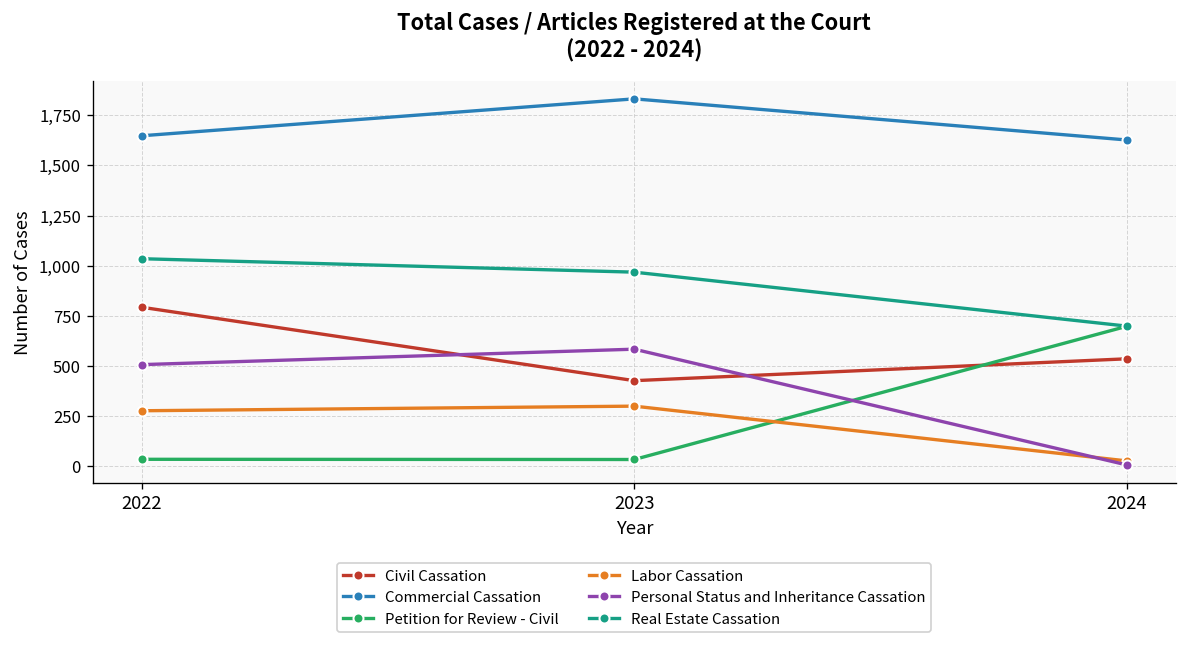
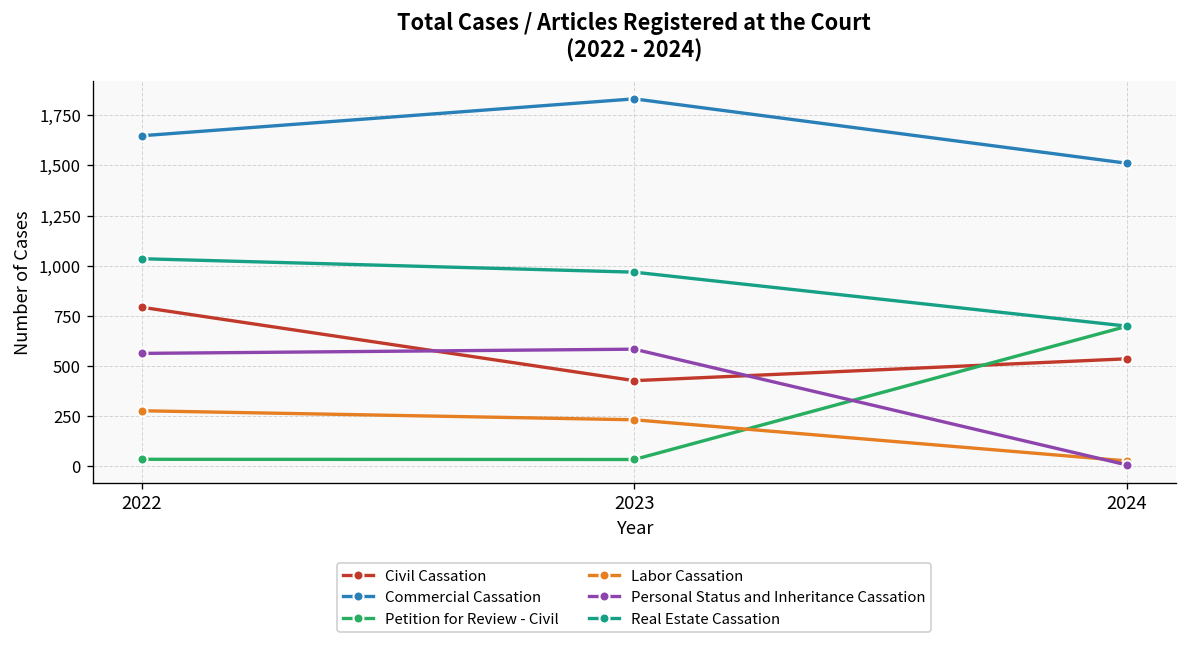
Personal Status and Inheritance Cassation, 2022: 510 -> 560
Labor Cassation, 2023: 300 -> 230
Commercial Cassation, 2024: 1,630 -> 1,510
